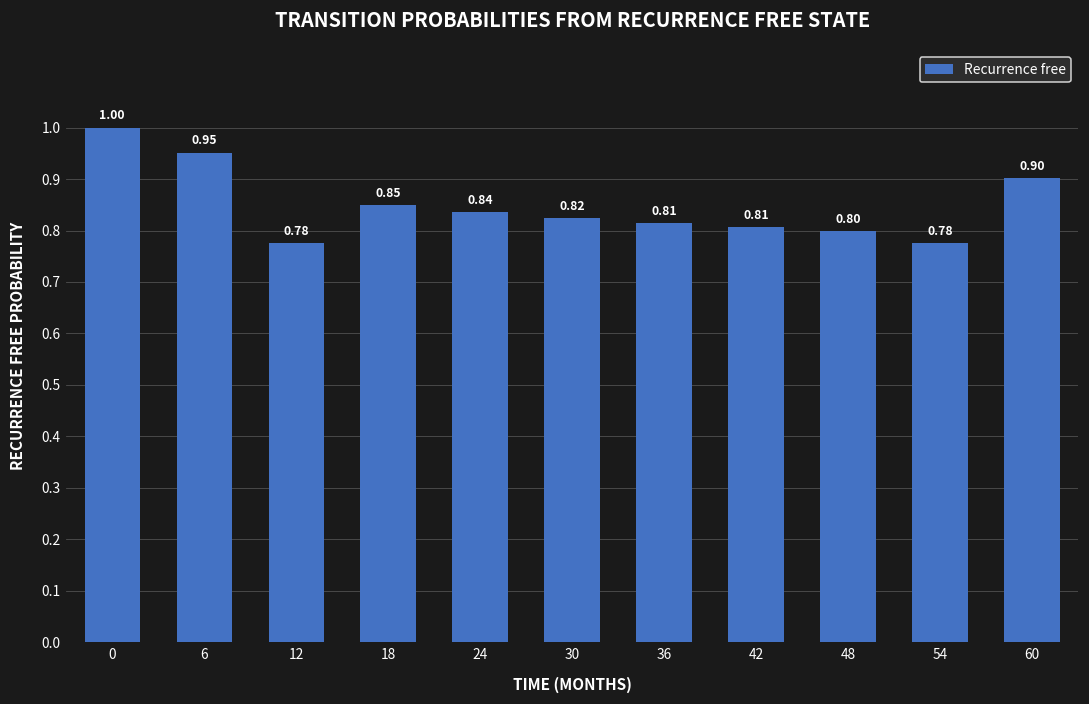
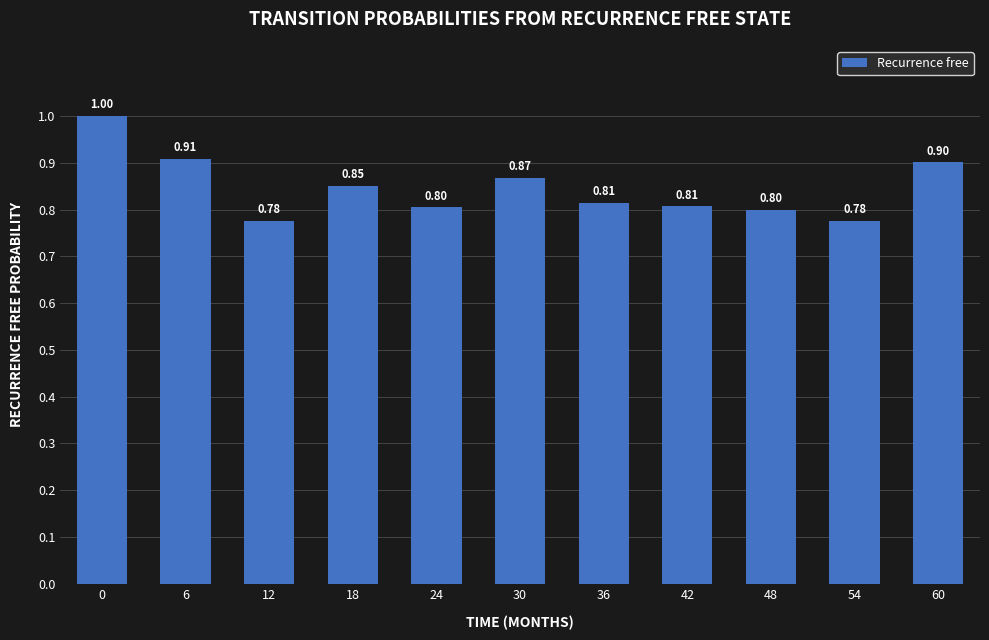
6: 0.95 -> 0.91
24: 0.84 -> 0.80
30: 0.82 -> 0.87
